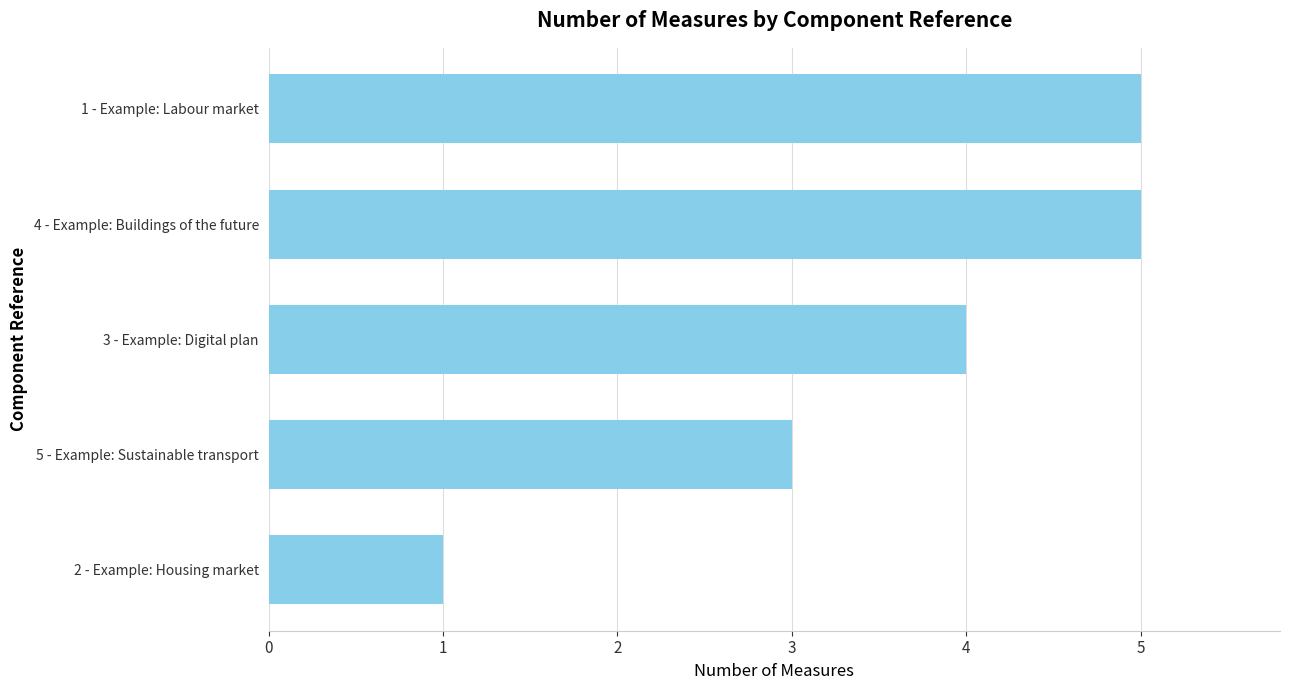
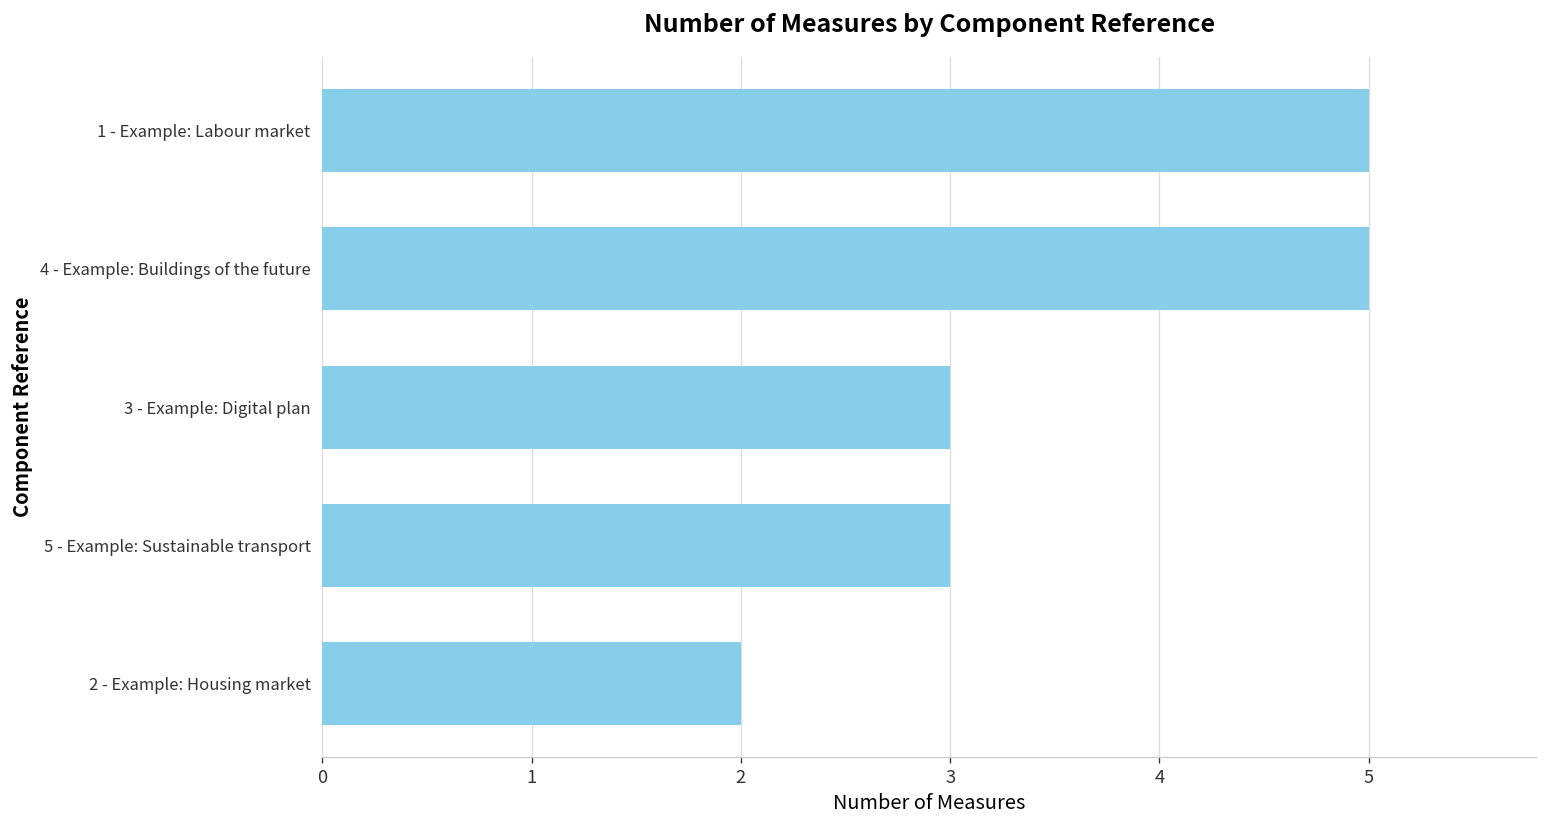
3 - Example: Digital plan: 4 -> 3
2 - Example: Housing market: 1 -> 2
